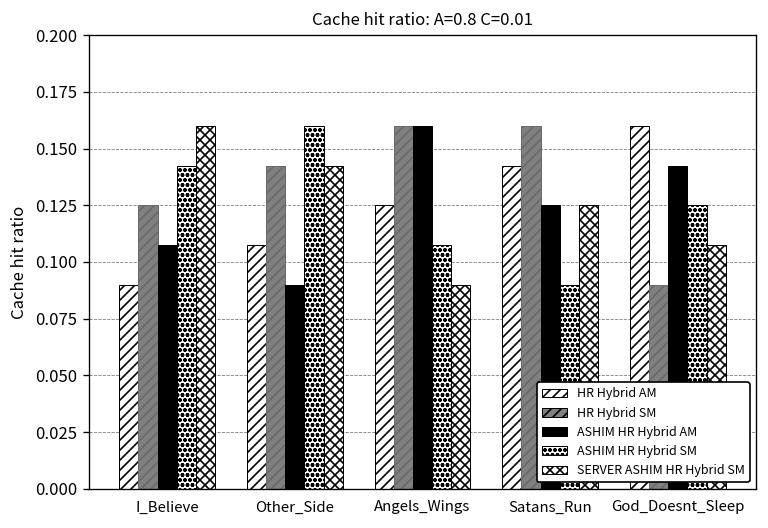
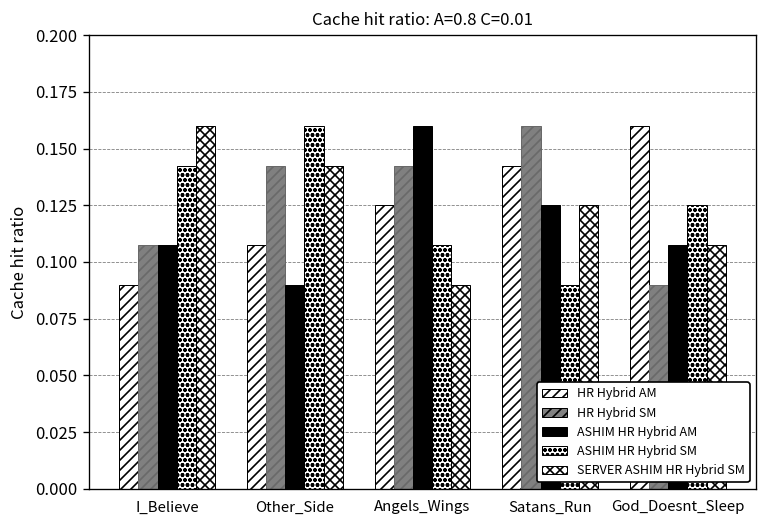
HR Hybrid SM, I_Believe: 0.125 -> 0.108
HR Hybrid SM, Angels_Wings: 0.160 -> 0.143
ASHIM HR Hybrid AM, God_Doesnt_Sleep: 0.143 -> 0.108
